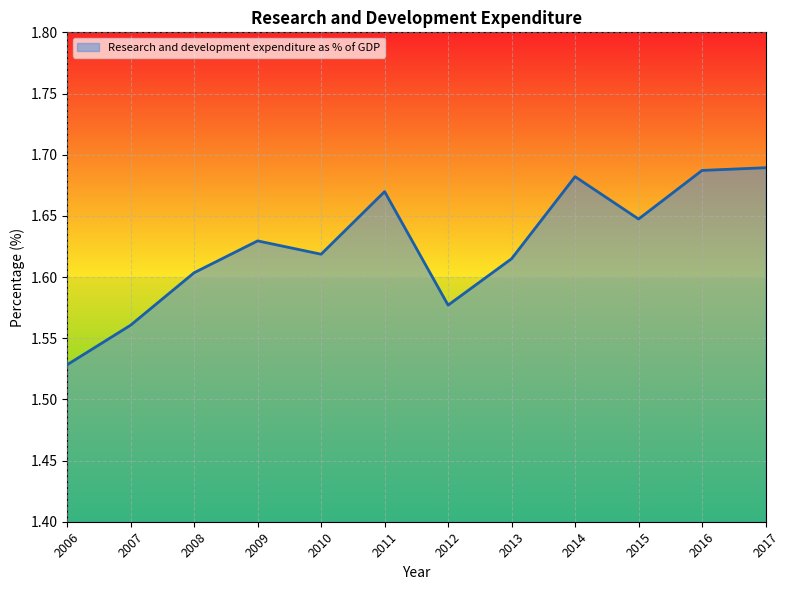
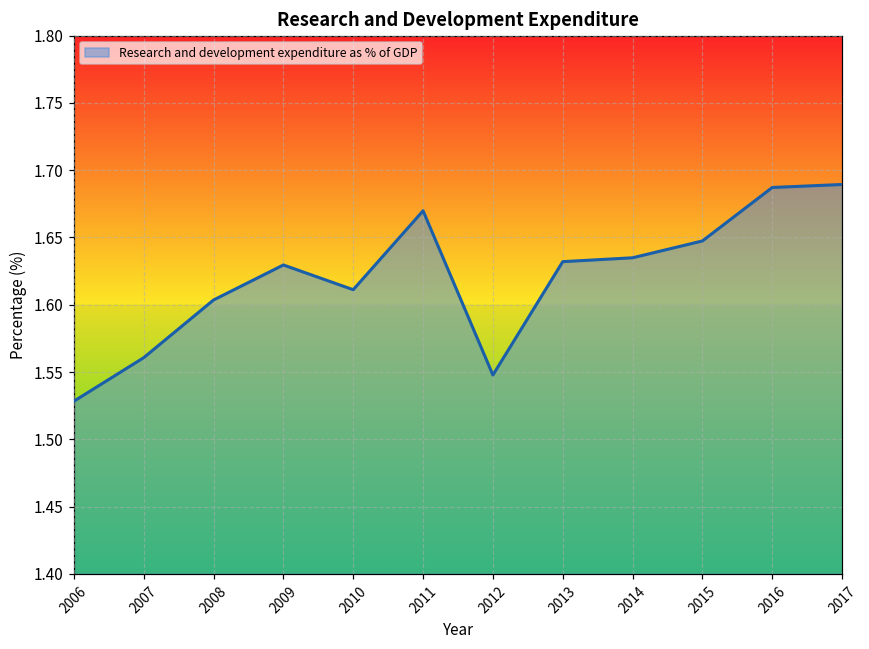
2010: 1.619 -> 1.611
2012: 1.577 -> 1.548
2013: 1.615 -> 1.632
2014: 1.682 -> 1.635
